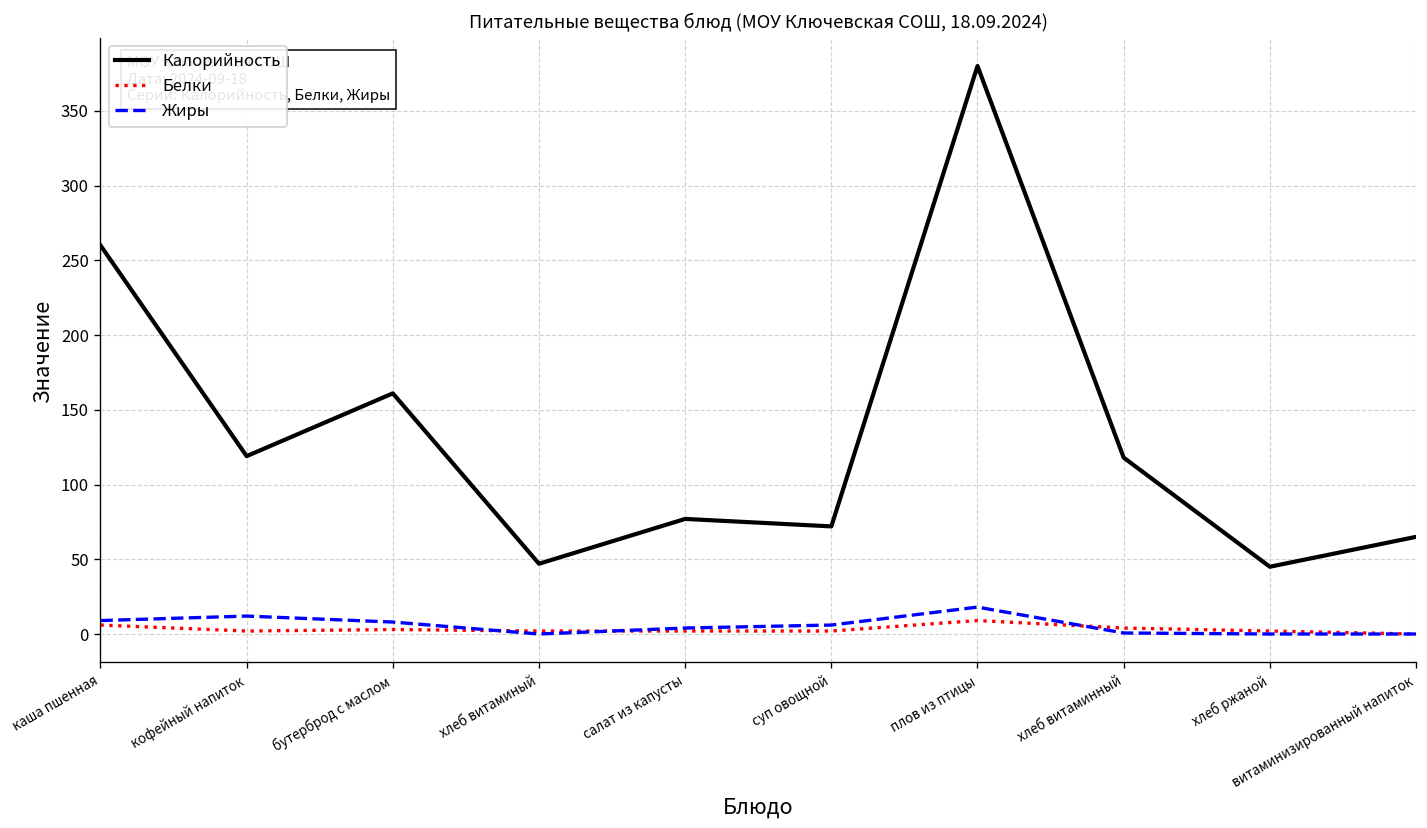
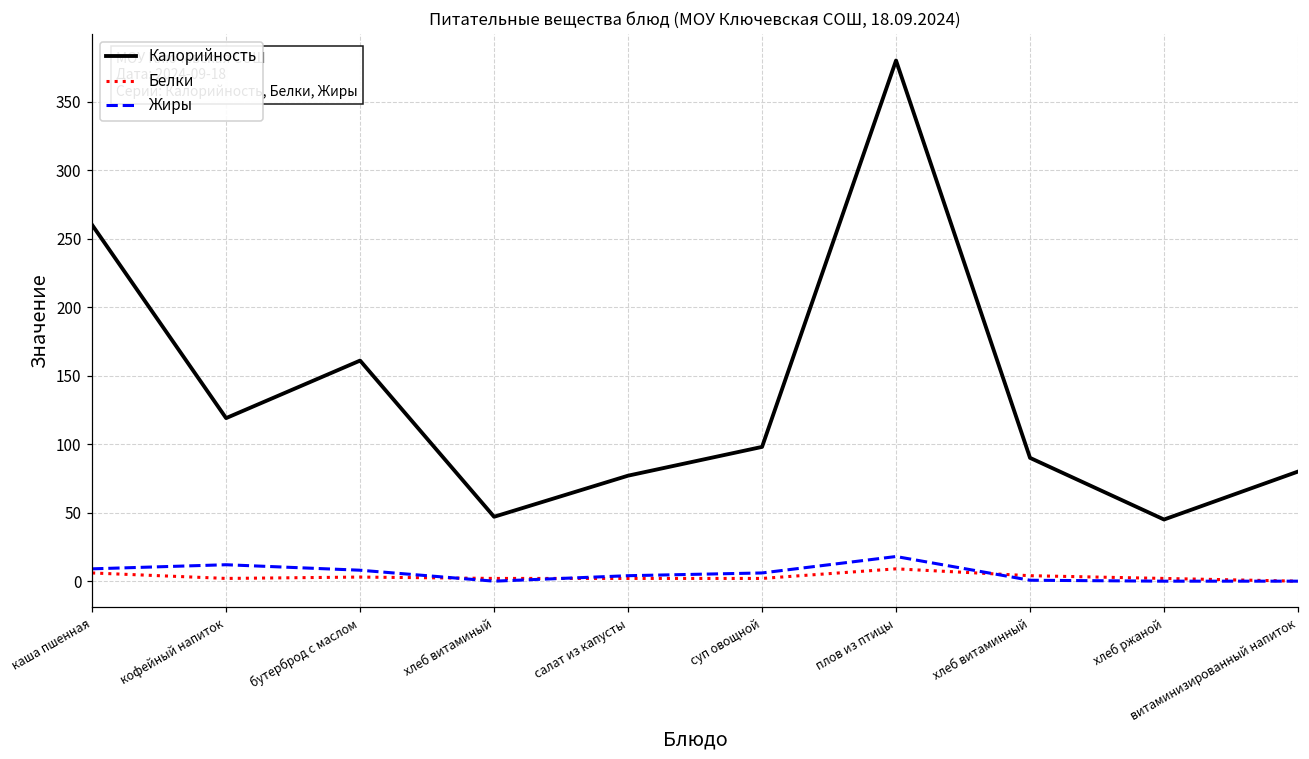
Калорийность, суп овощной: 72 -> 98
Калорийность, хлеб витаминный: 118 -> 90
Калорийность, витаминизированный напиток: 65 -> 80
